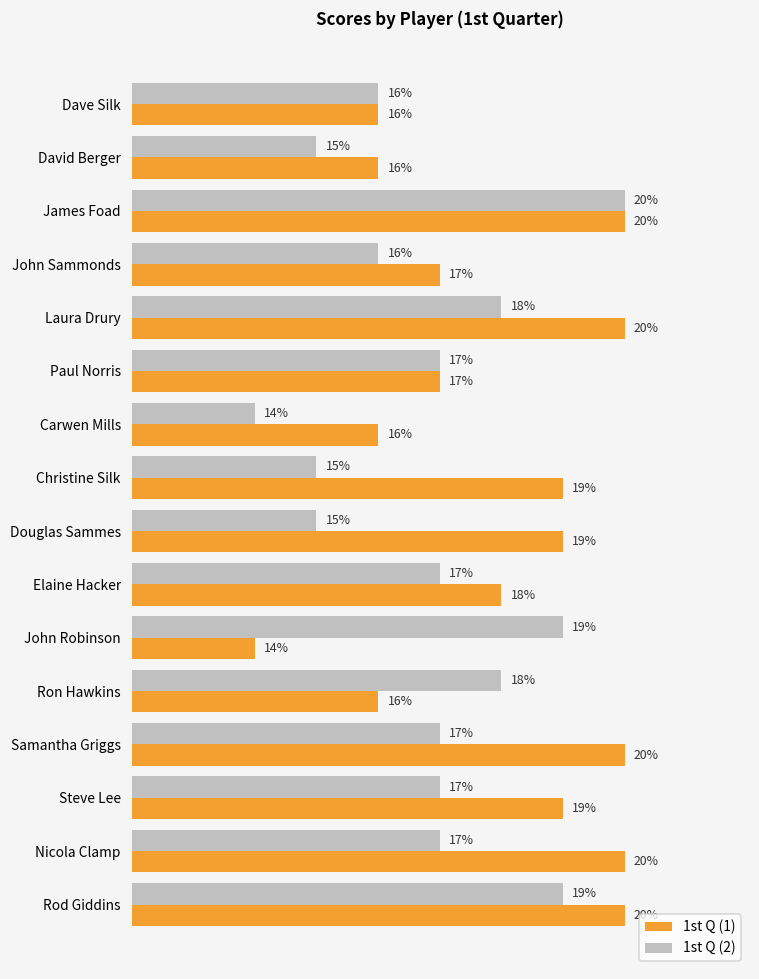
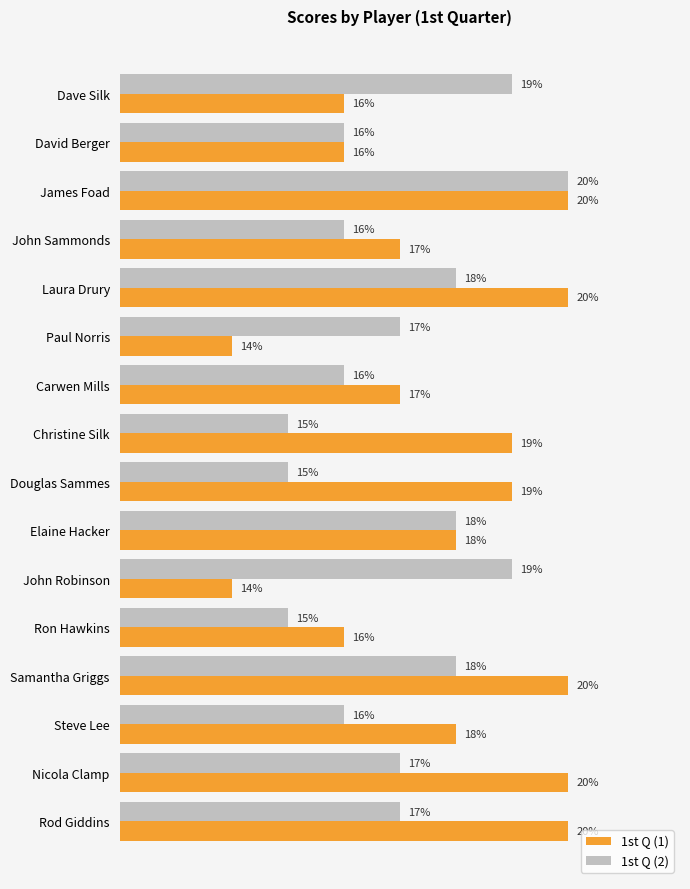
1st Q (2), Dave Silk: 16% -> 19%
1st Q (2), David Berger: 15% -> 16%
1st Q (1), Paul Norris: 17% -> 14%
1st Q (2), Carwen Mills: 14% -> 16%
1st Q (1), Carwen Mills: 16% -> 17%
1st Q (2), Elaine Hacker: 17% -> 18%
1st Q (2), Ron Hawkins: 18% -> 15%
1st Q (2), Samantha Griggs: 17% -> 18%
1st Q (2), Steve Lee: 17% -> 16%
1st Q (1), Steve Lee: 19% -> 18%
1st Q (2), Rod Giddins: 19% -> 17%
